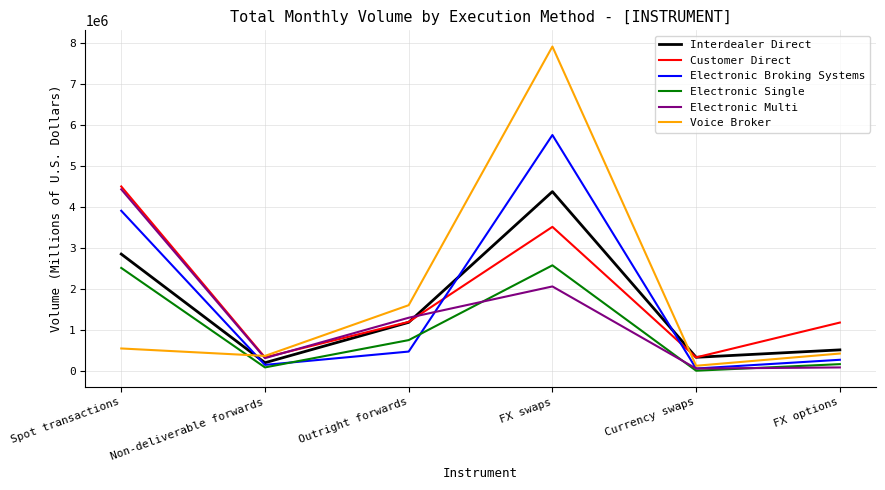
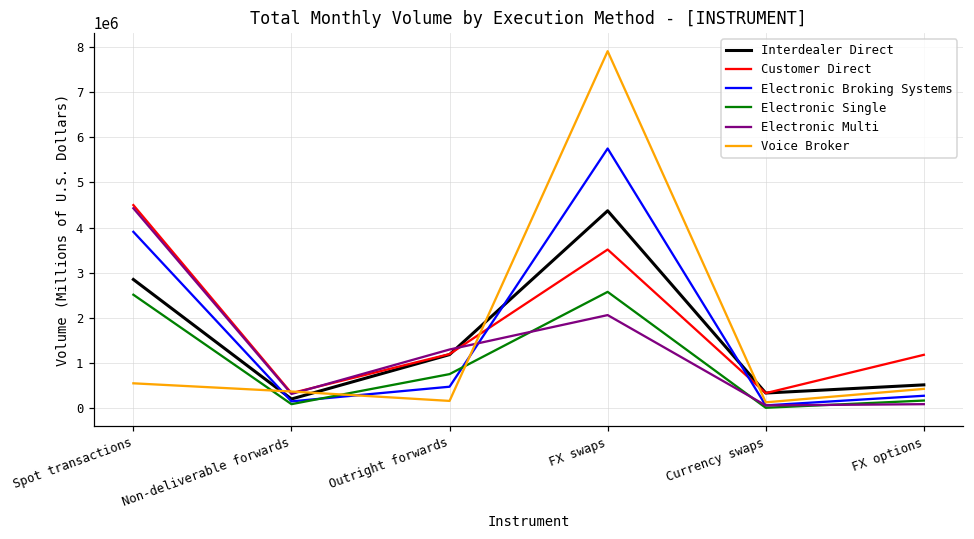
Voice Broker, Outright forwards: 1600000 -> 200000
